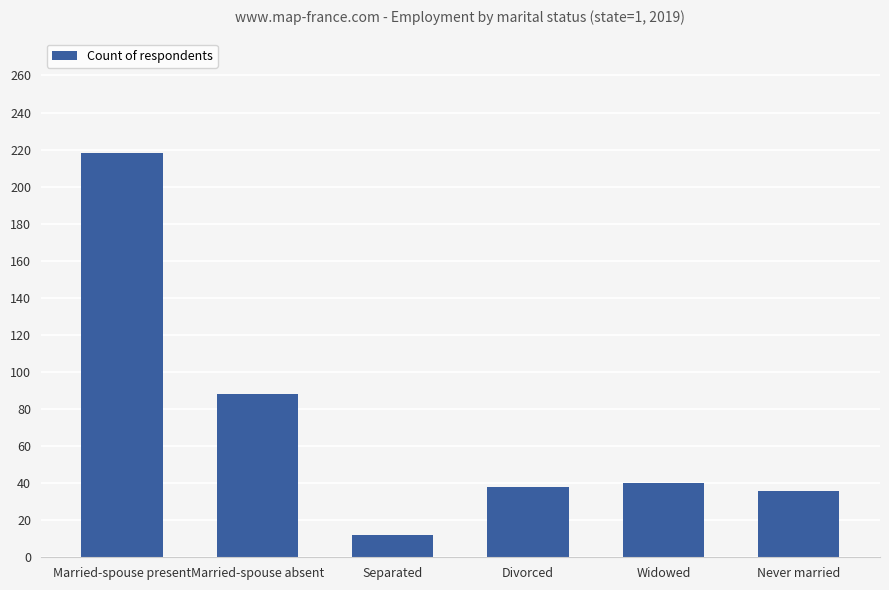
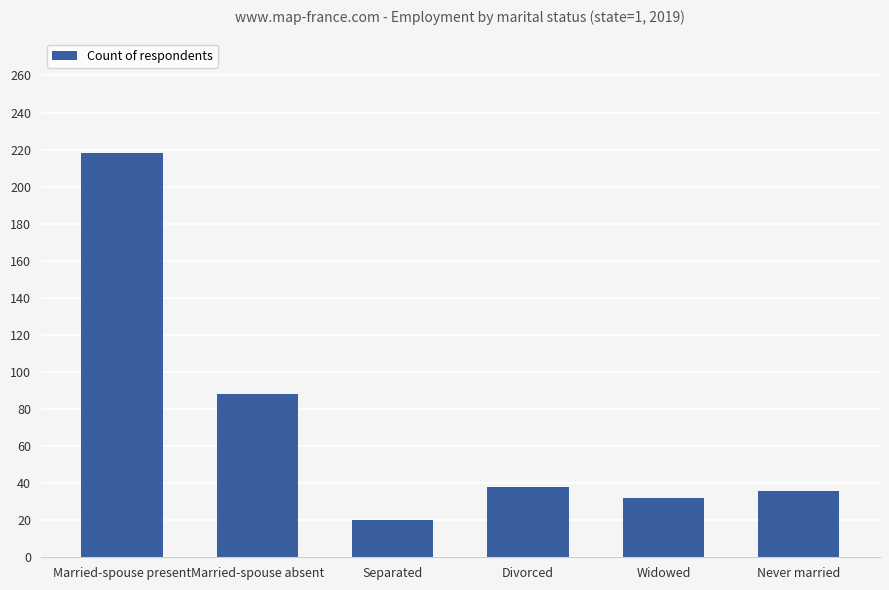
Separated: 12 -> 20
Widowed: 40 -> 32
